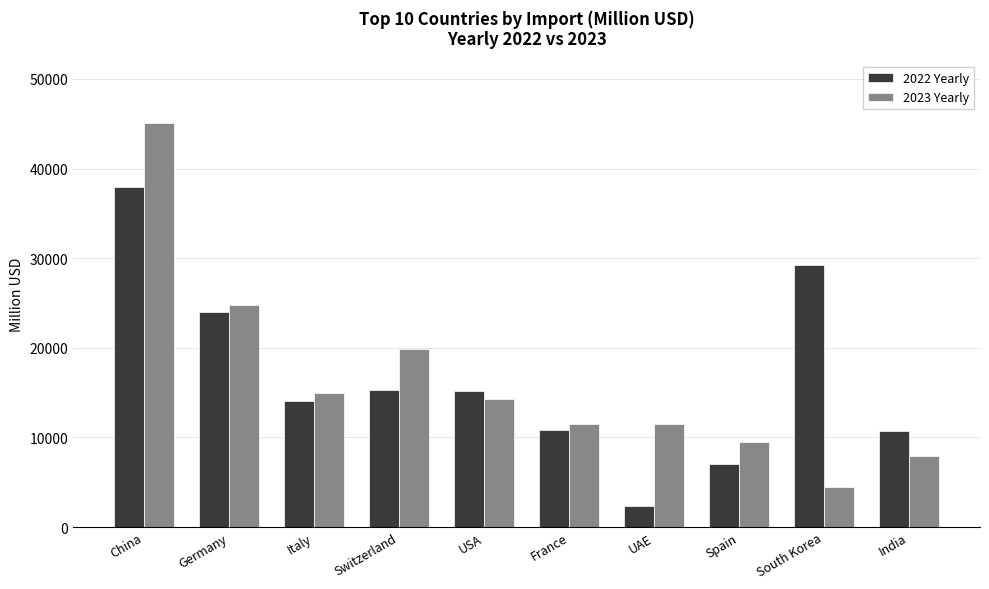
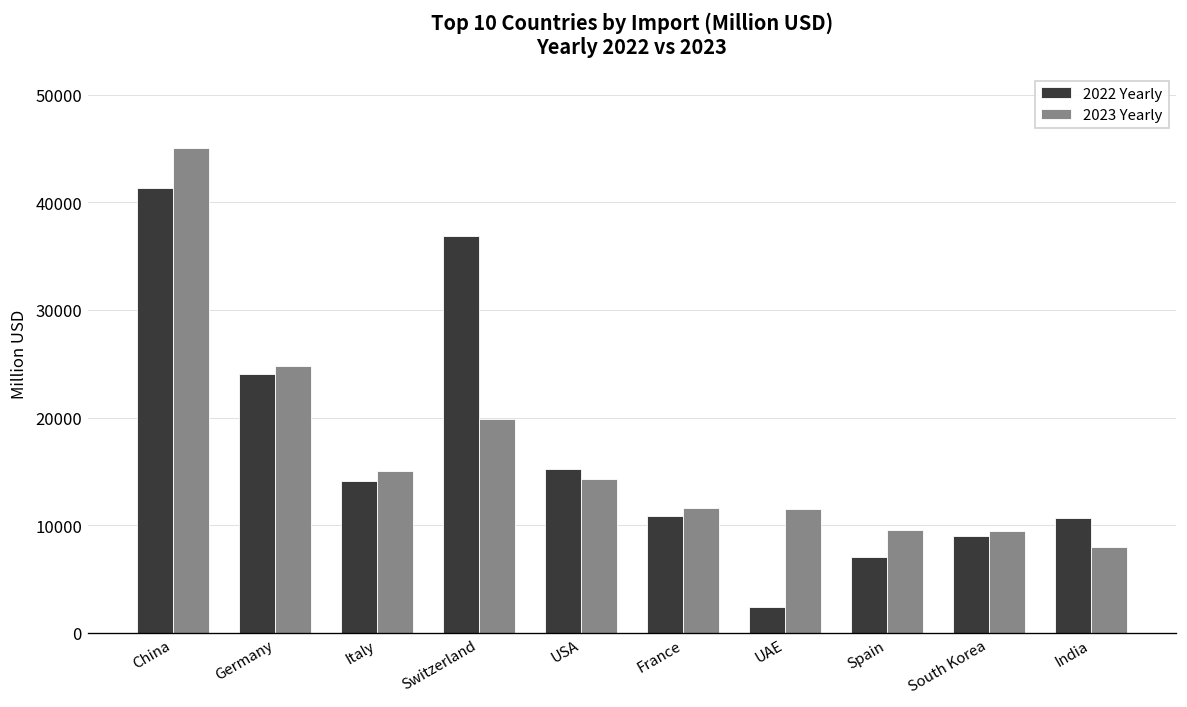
2022 Yearly, China: 38000 -> 41000
2022 Yearly, Switzerland: 15000 -> 37000
2022 Yearly, South Korea: 29000 -> 9000
2023 Yearly, South Korea: 5000 -> 9000
